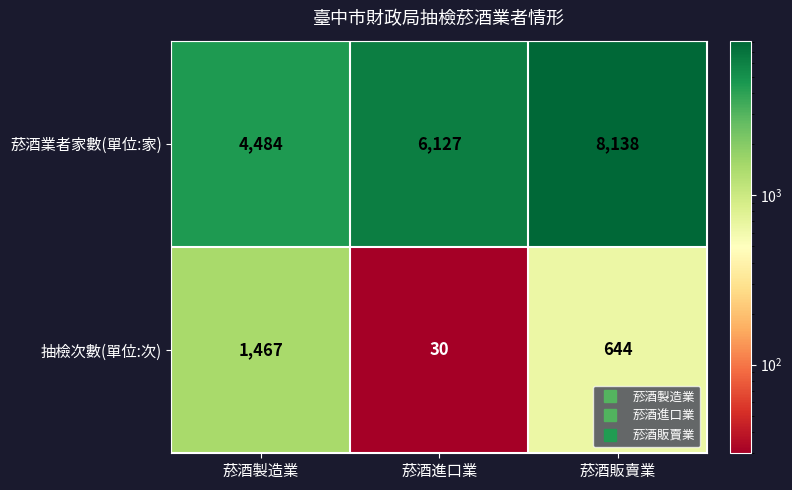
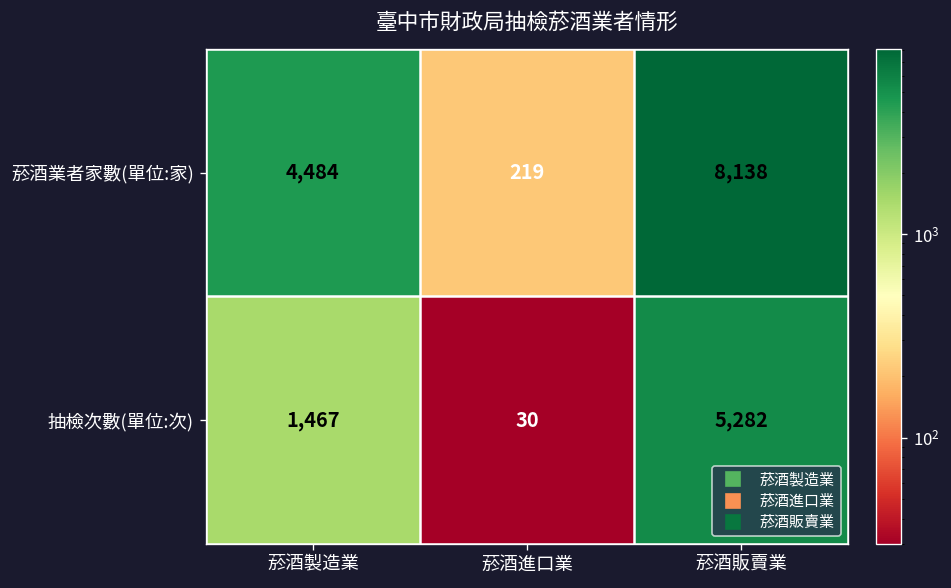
菸酒業者家數(單位:家), 菸酒進口業: 6,127 -> 219
抽檢次數(單位:次), 菸酒販賣業: 644 -> 5,282
